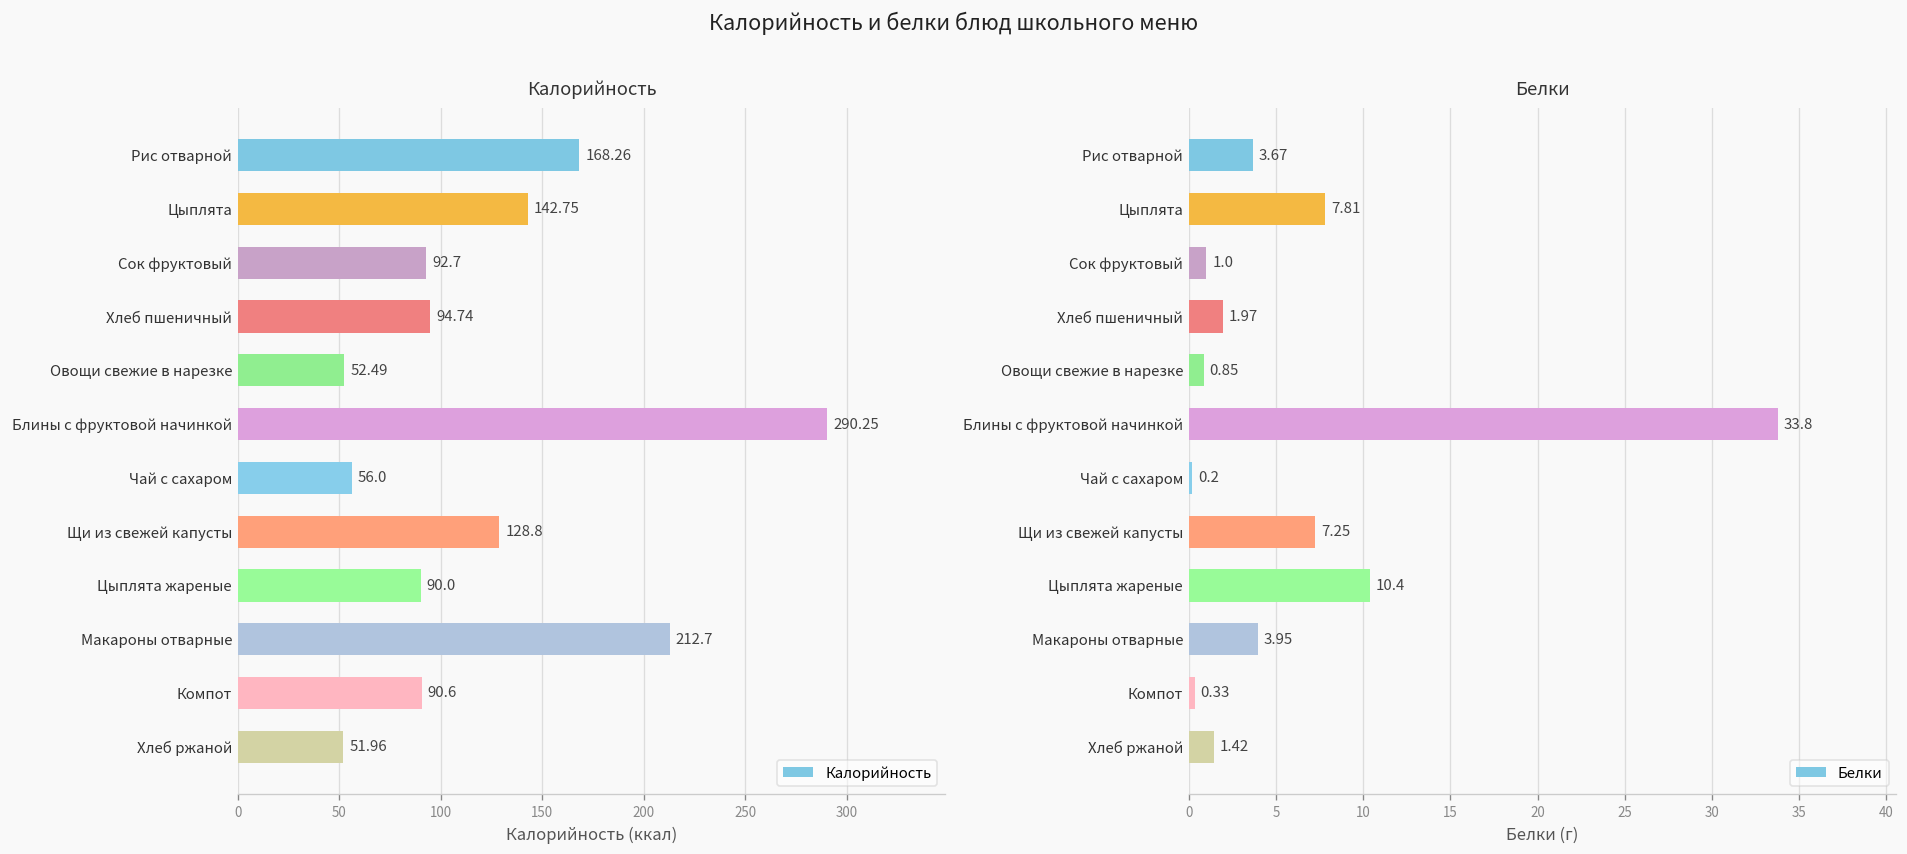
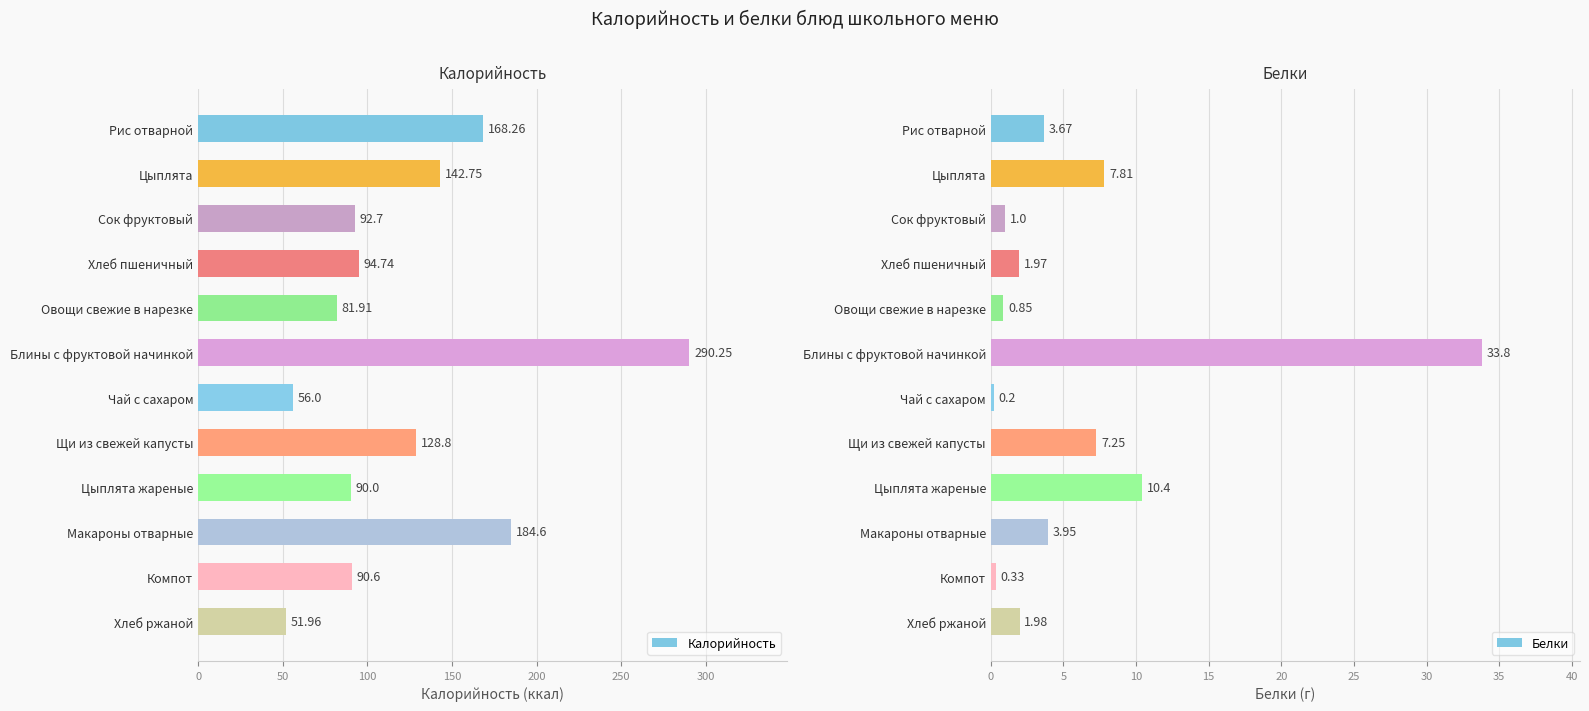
Калорийность, Овощи свежие в нарезке: 52.49 -> 81.91
Калорийность, Макароны отварные: 212.7 -> 184.6
Белки, Хлеб ржаной: 1.42 -> 1.98
